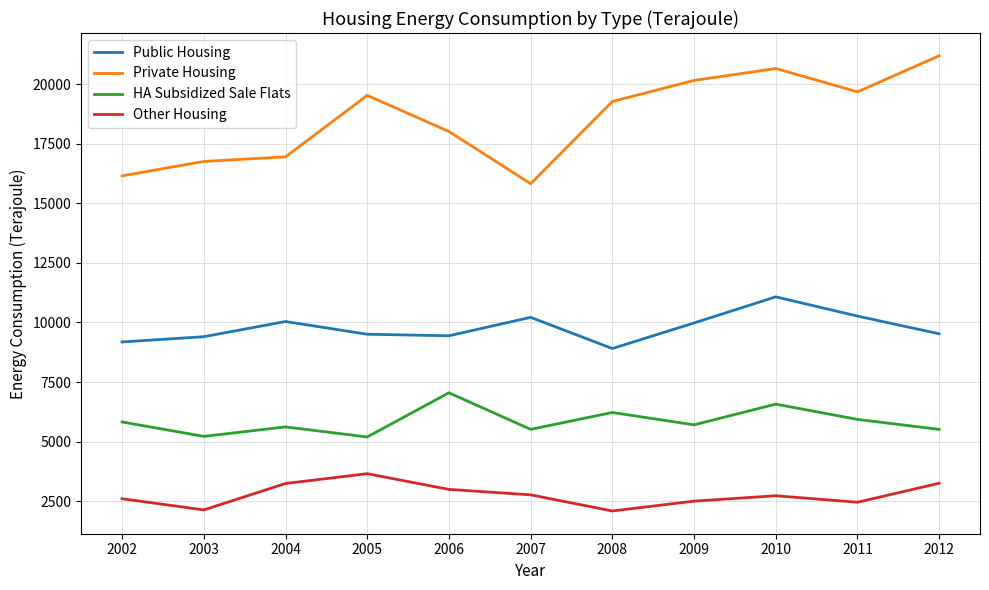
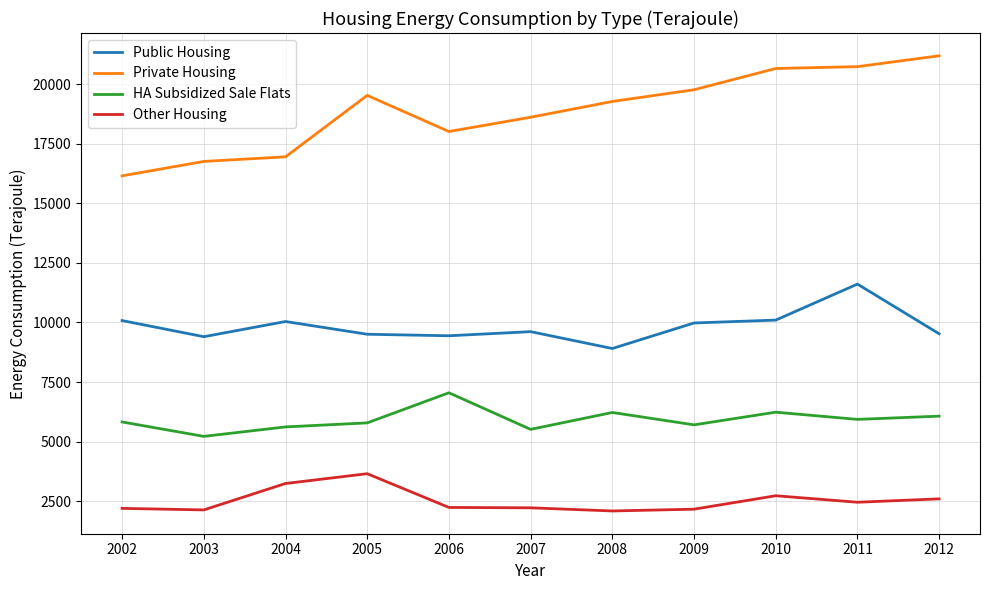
Public Housing, 2002: 9200 -> 10100
Other Housing, 2002: 2600 -> 2200
HA Subsidized Sale Flats, 2005: 5200 -> 5800
Other Housing, 2006: 3000 -> 2200
Public Housing, 2007: 10200 -> 9600
Private Housing, 2007: 15800 -> 18600
Other Housing, 2007: 2800 -> 2200
Private Housing, 2009: 20200 -> 19800
Other Housing, 2009: 2500 -> 2200
Public Housing, 2010: 11100 -> 10100
HA Subsidized Sale Flats, 2010: 6600 -> 6200
Public Housing, 2011: 10300 -> 11600
Private Housing, 2011: 19700 -> 20700
HA Subsidized Sale Flats, 2012: 5500 -> 6100
Other Housing, 2012: 3300 -> 2600
